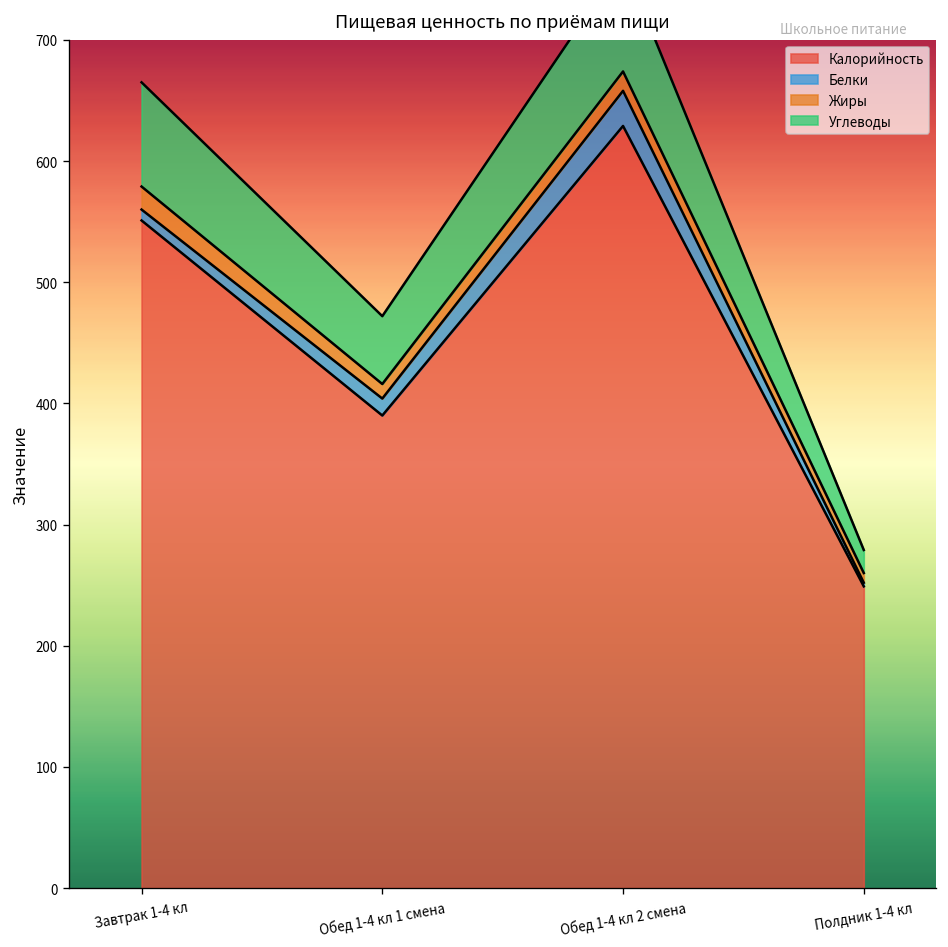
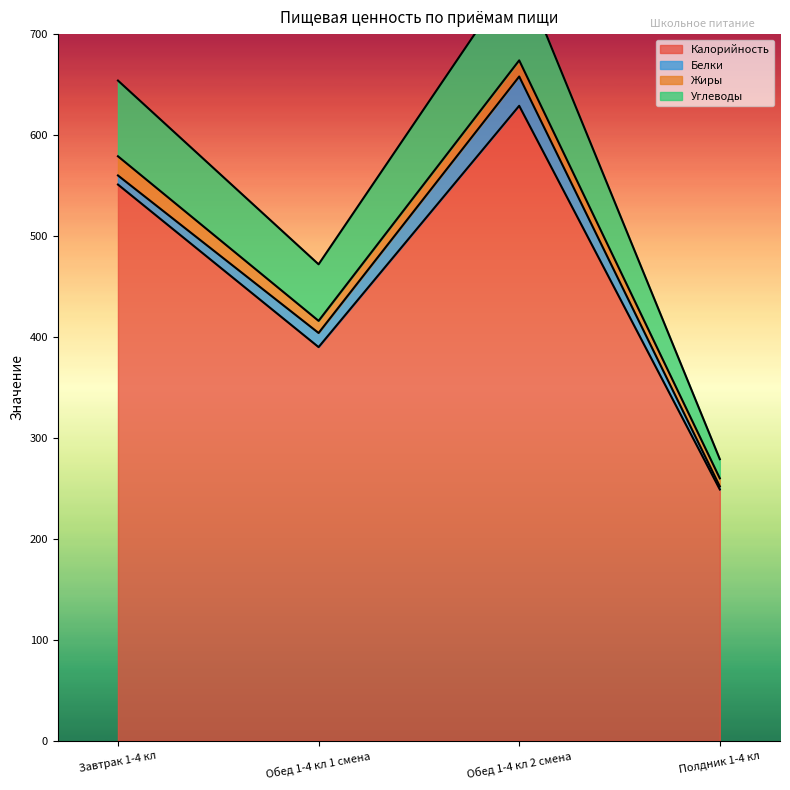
Углеводы, Завтрак 1-4 кл: 86 -> 75
